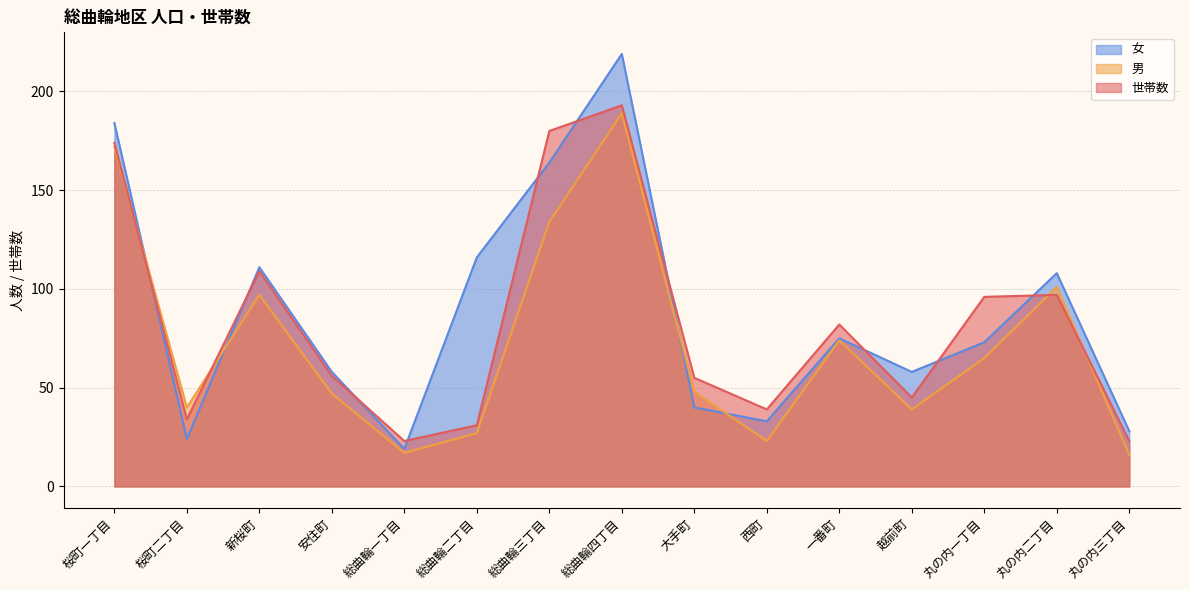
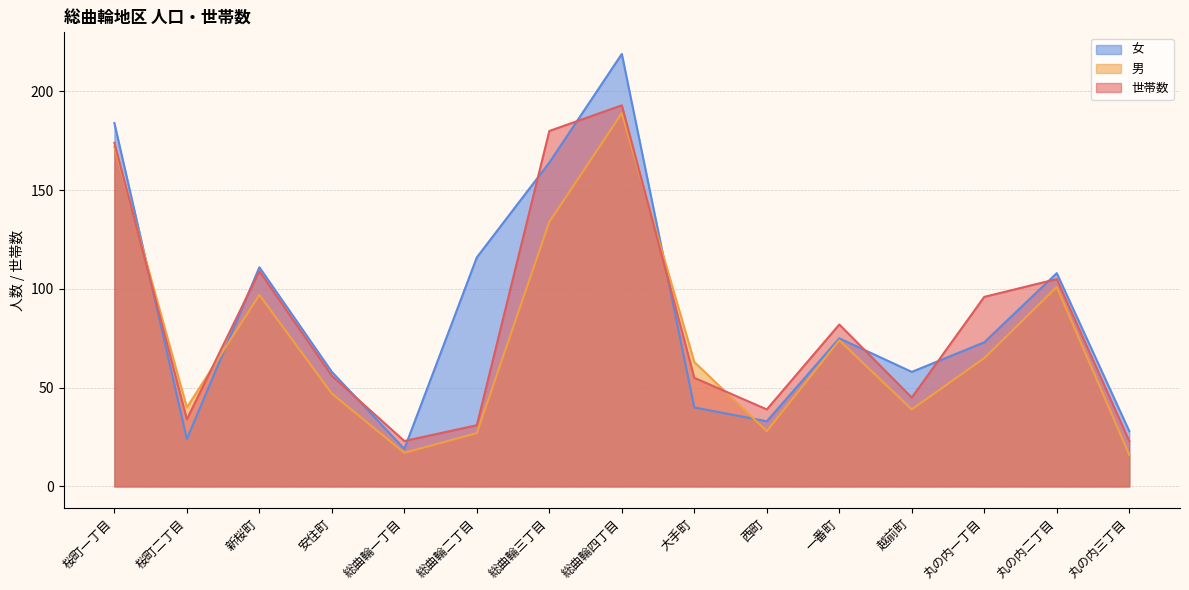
男, 大手町: 48 -> 63
男, 西町: 23 -> 28
世帯数, 丸の内二丁目: 97 -> 105
